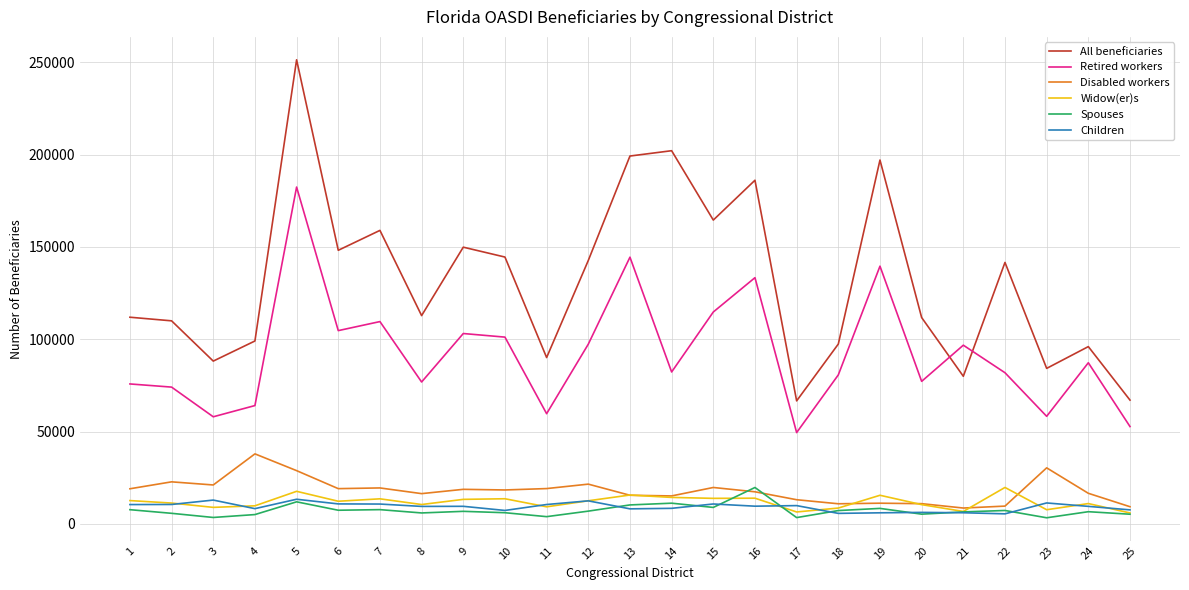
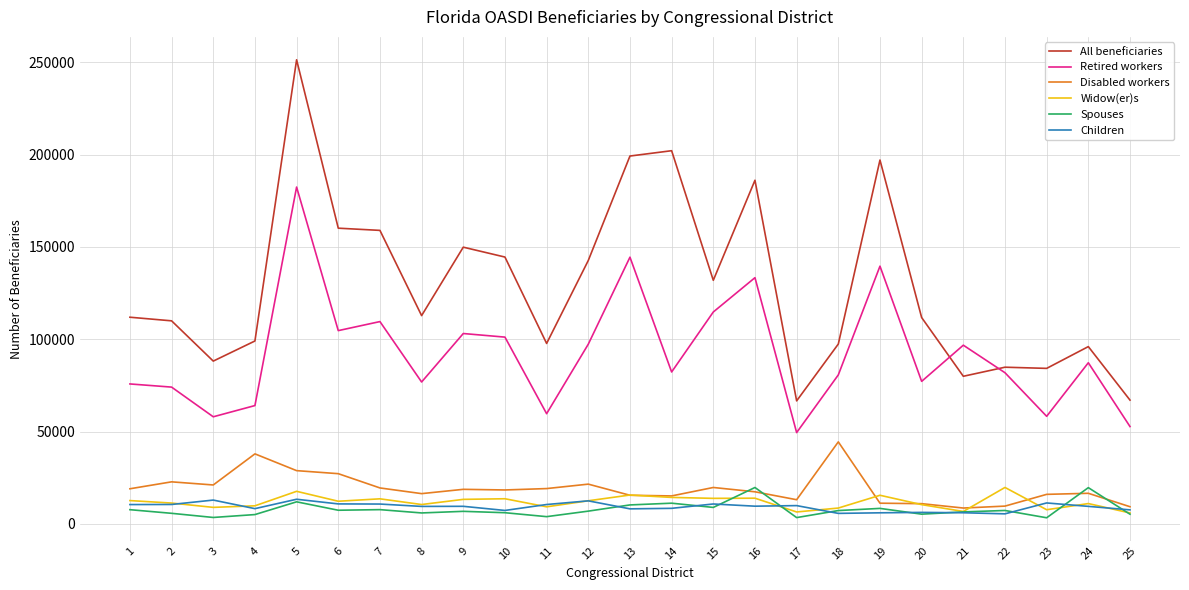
All beneficiaries, 6: 148000 -> 160000
Disabled workers, 6: 19000 -> 27000
All beneficiaries, 11: 90000 -> 98000
All beneficiaries, 15: 165000 -> 132000
Disabled workers, 18: 11000 -> 44000
All beneficiaries, 22: 142000 -> 85000
Disabled workers, 23: 30000 -> 16000
Spouses, 24: 7000 -> 20000
